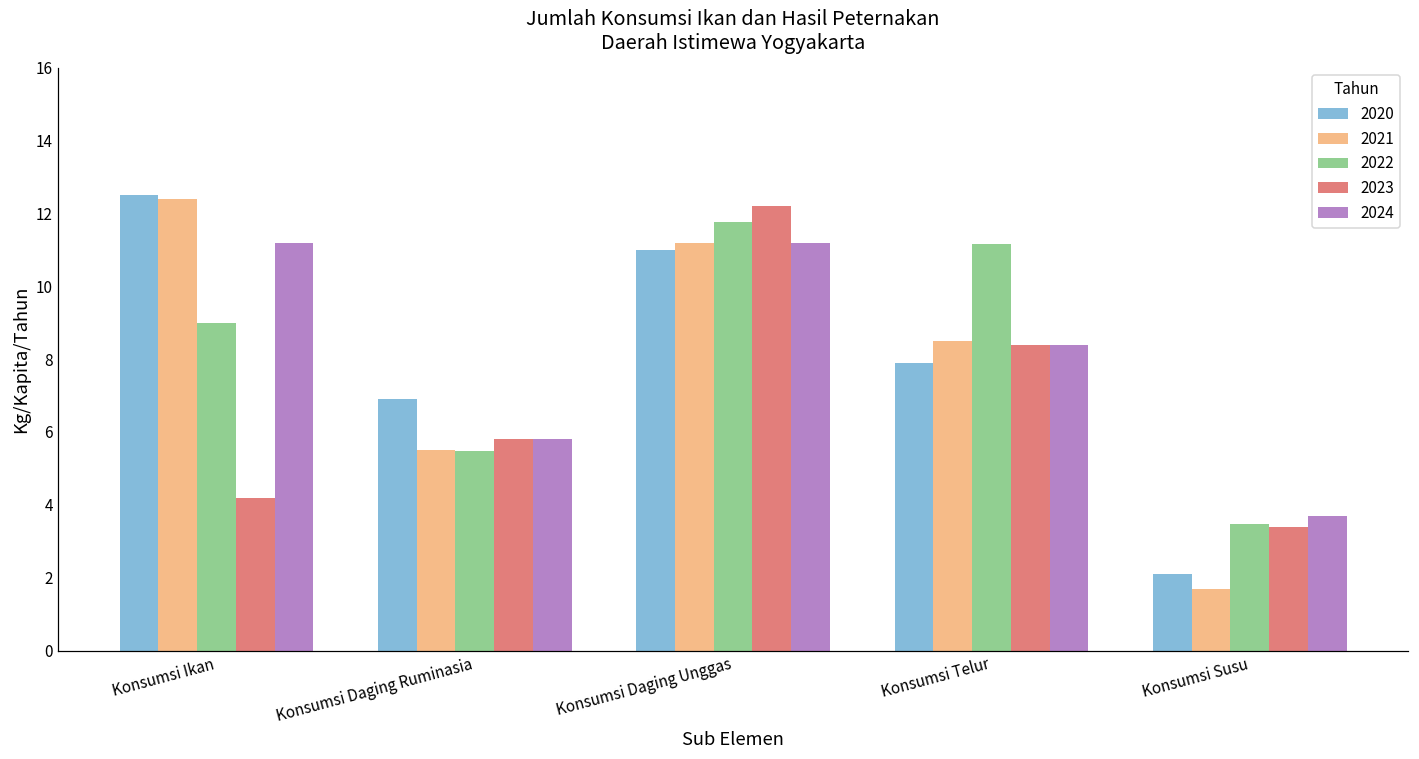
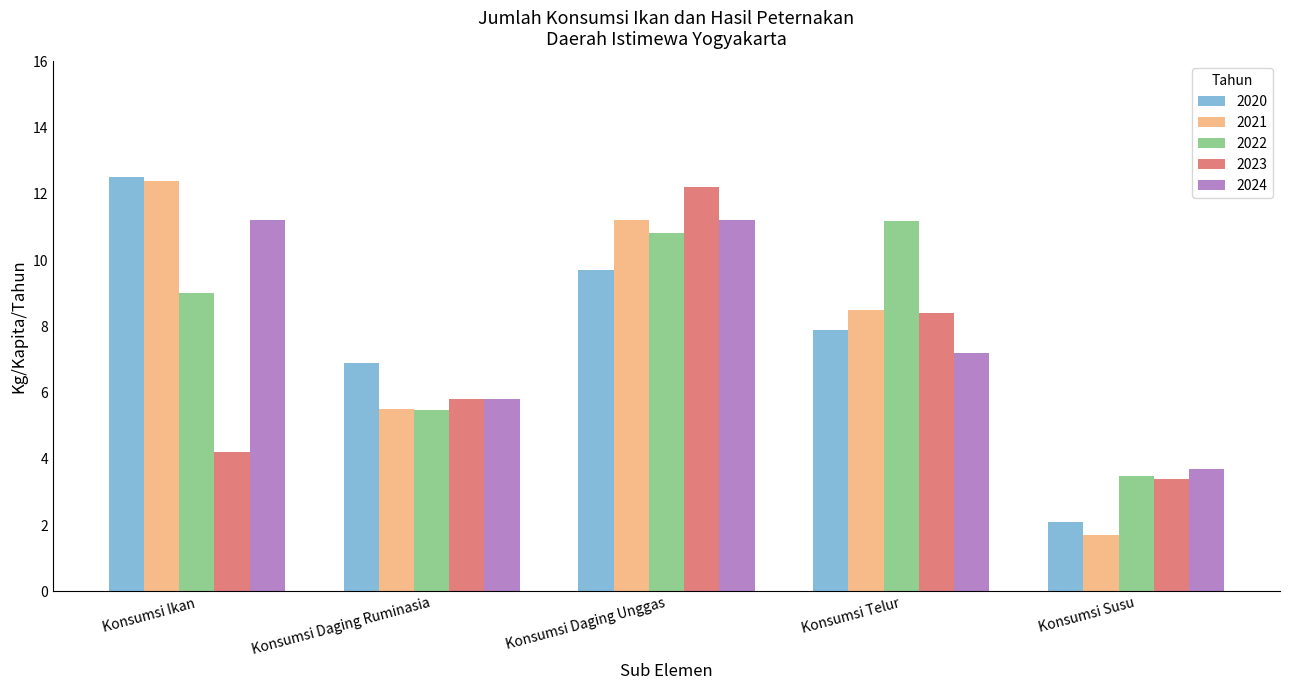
2020, Konsumsi Daging Unggas: 11.0 -> 9.7
2022, Konsumsi Daging Unggas: 11.8 -> 10.8
2024, Konsumsi Telur: 8.4 -> 7.2
